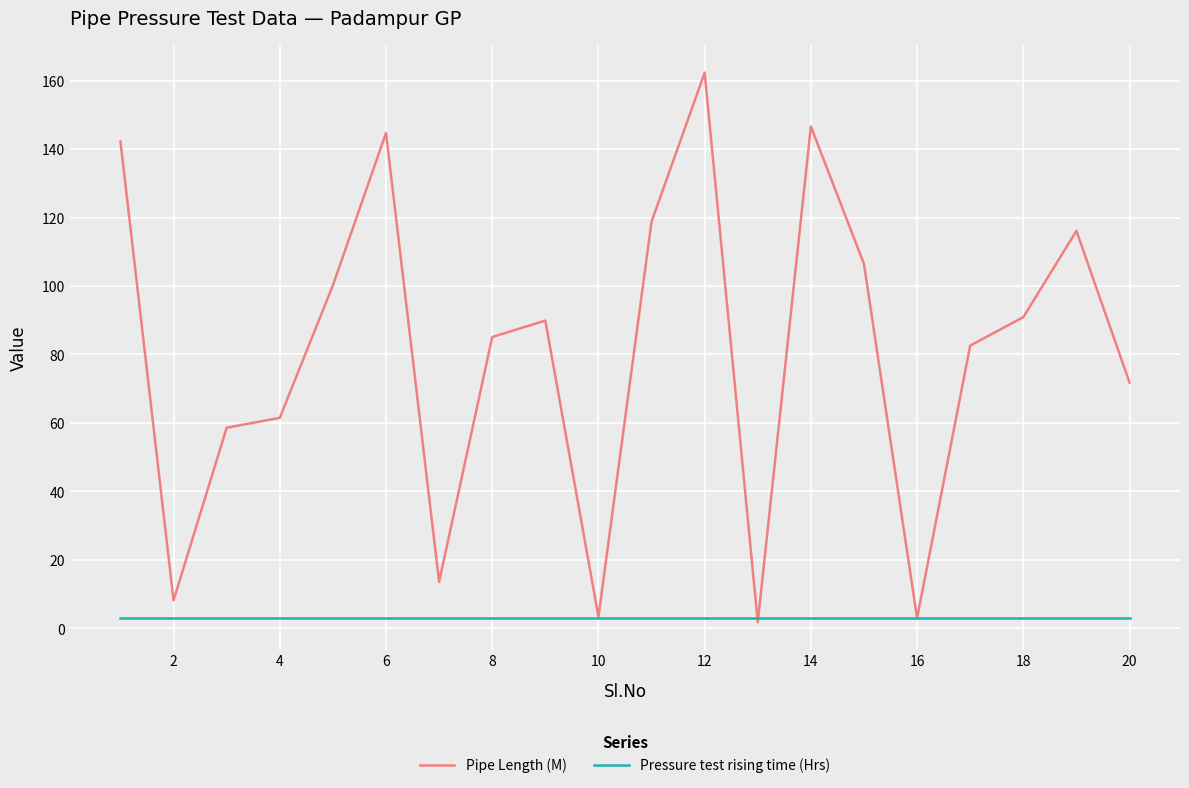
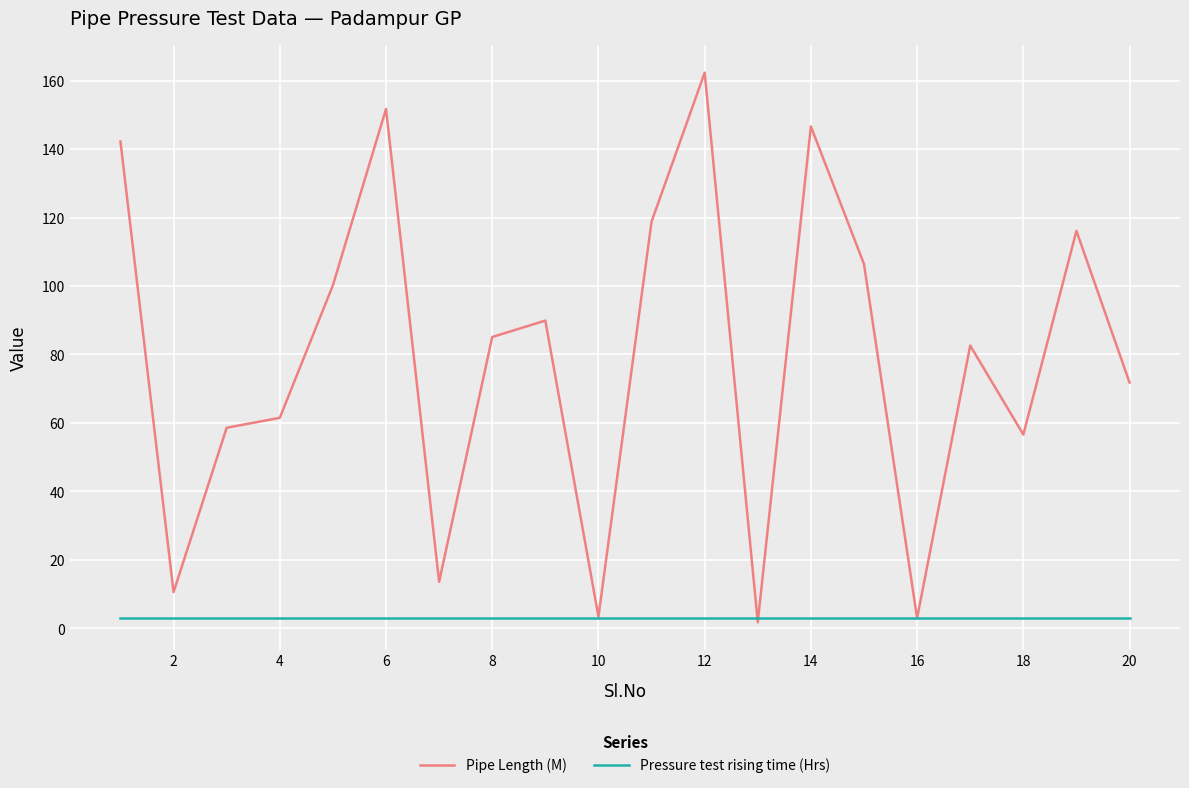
Pipe Length (M), 2: 8 -> 11
Pipe Length (M), 6: 145 -> 152
Pipe Length (M), 18: 91 -> 57
